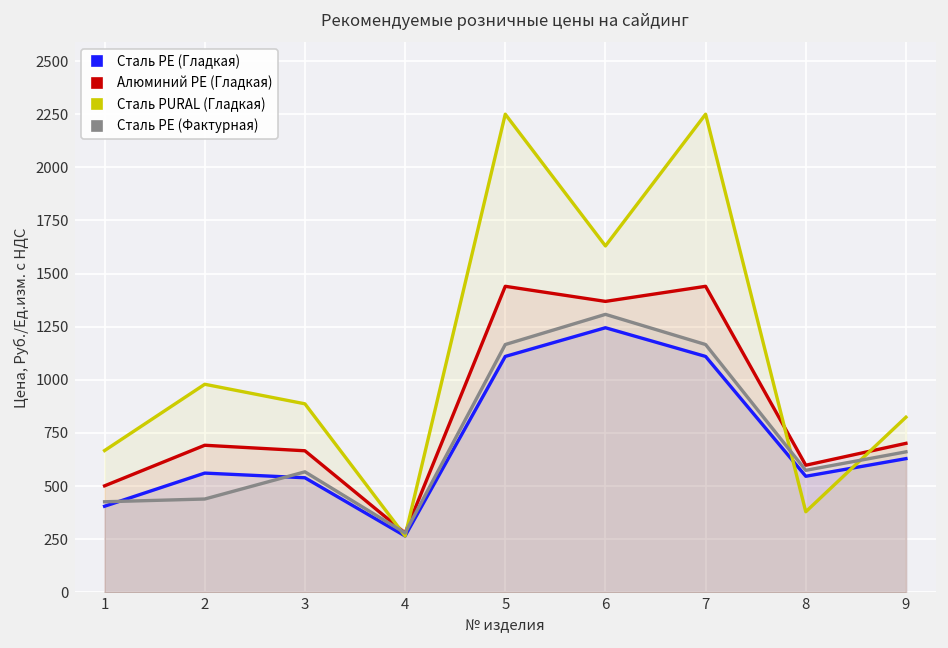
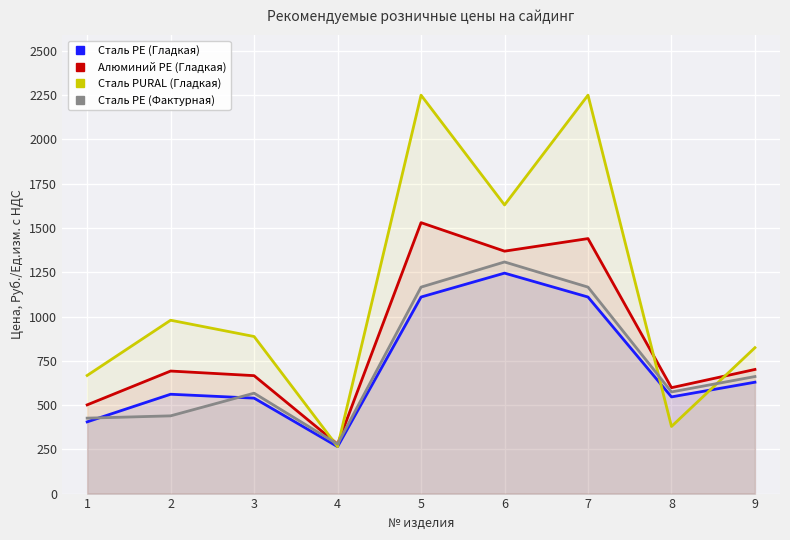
Алюминий PE (Гладкая), 5: 1440 -> 1530
